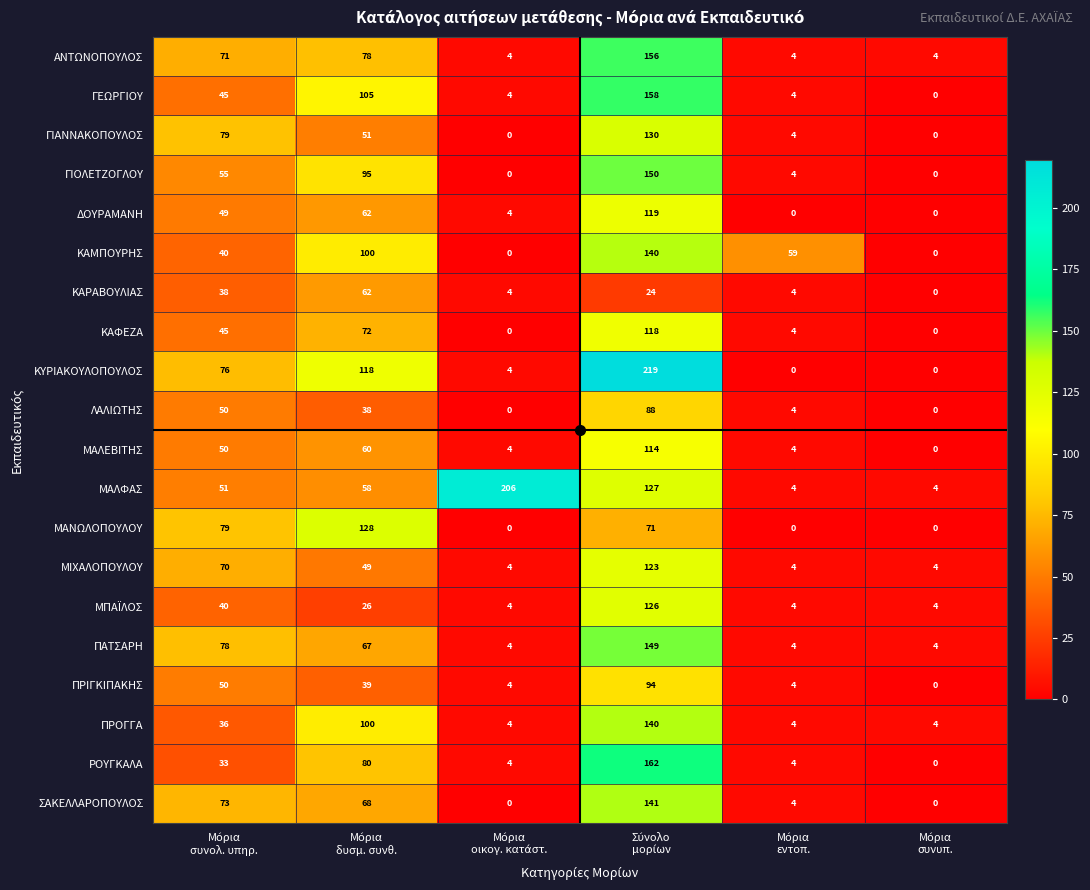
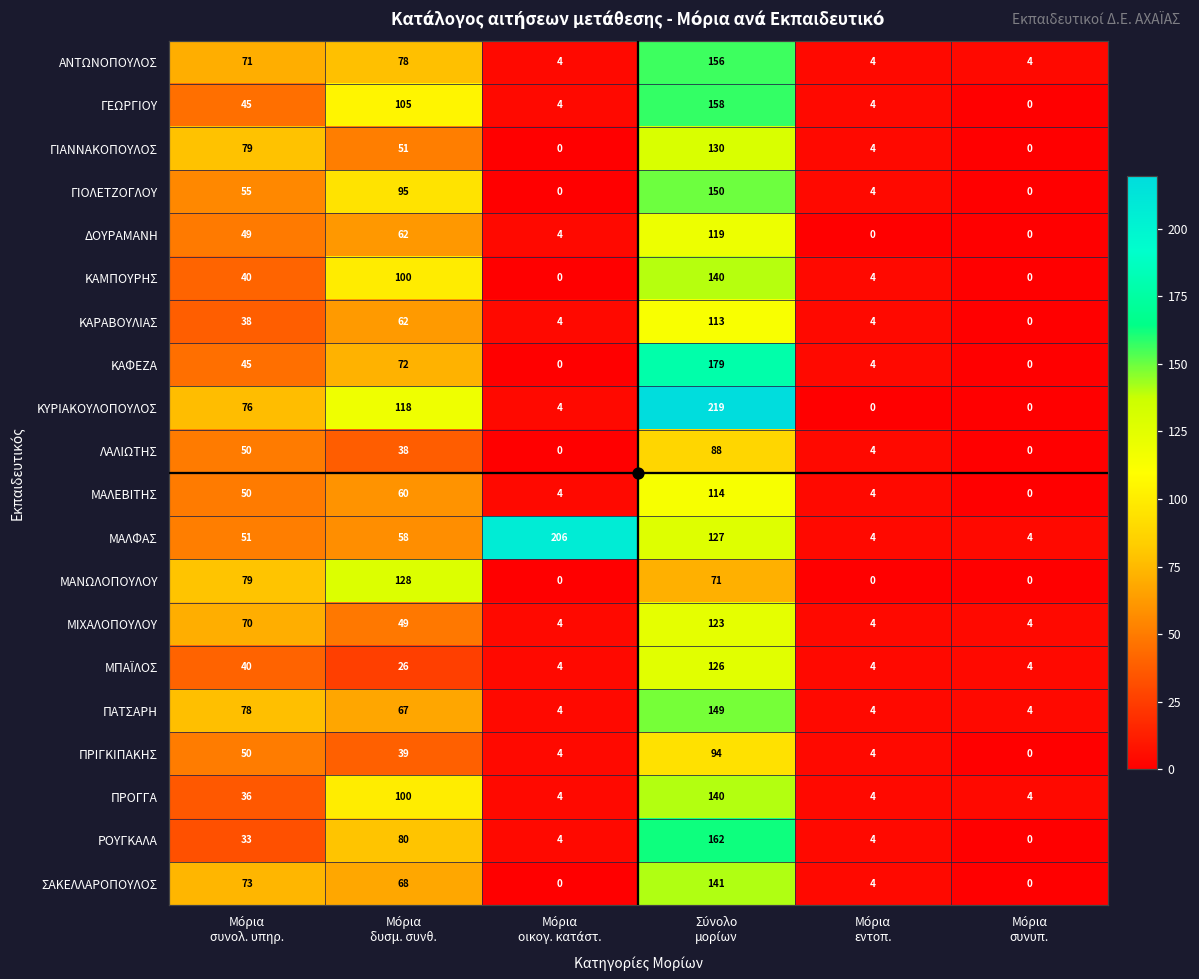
ΚΑΜΠΟΥΡΗΣ, Μόρια εντοπ.: 59 -> 4
ΚΑΡΑΒΟΥΛΙΑΣ, Σύνολο μορίων: 24 -> 113
ΚΑΦΕΖΑ, Σύνολο μορίων: 118 -> 179
